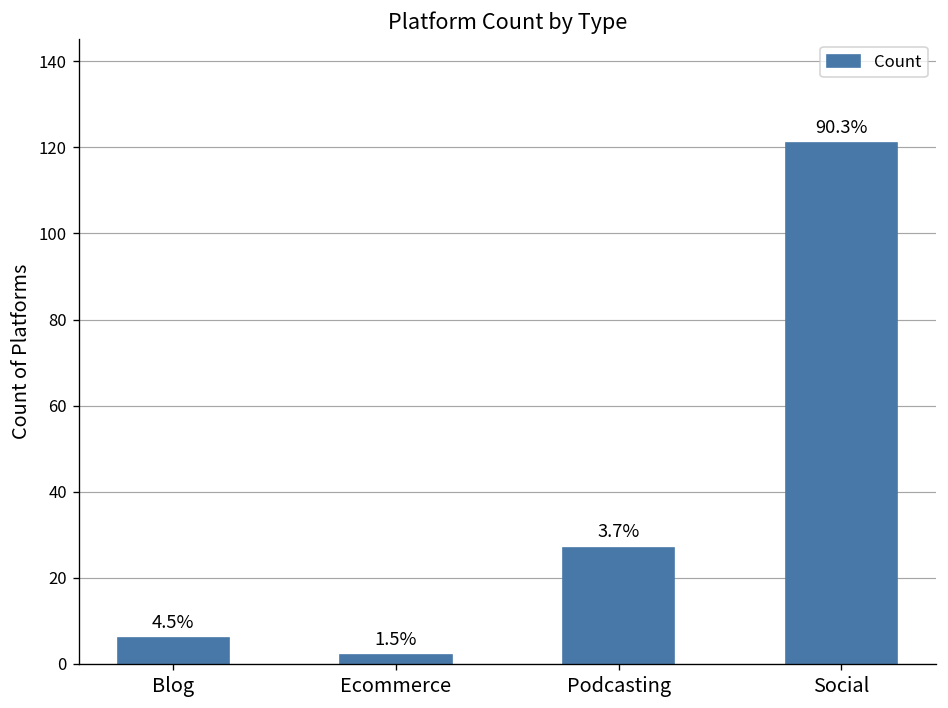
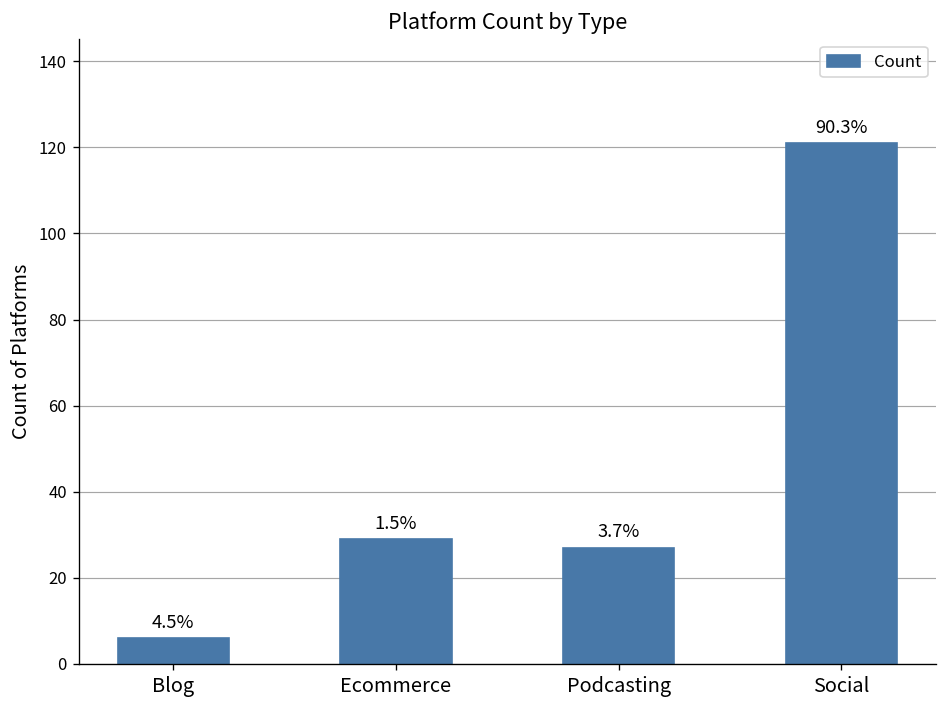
Ecommerce: 2 -> 29
